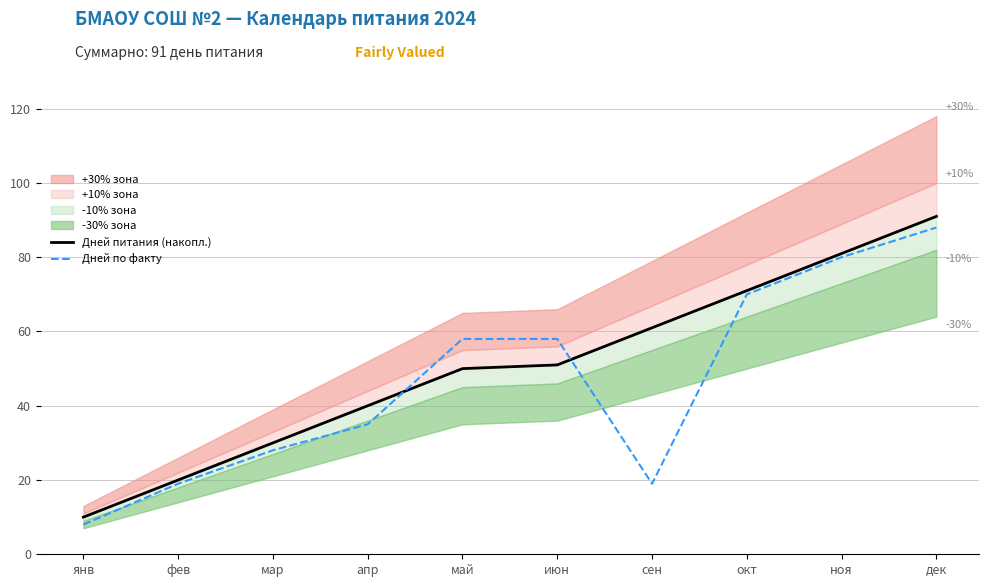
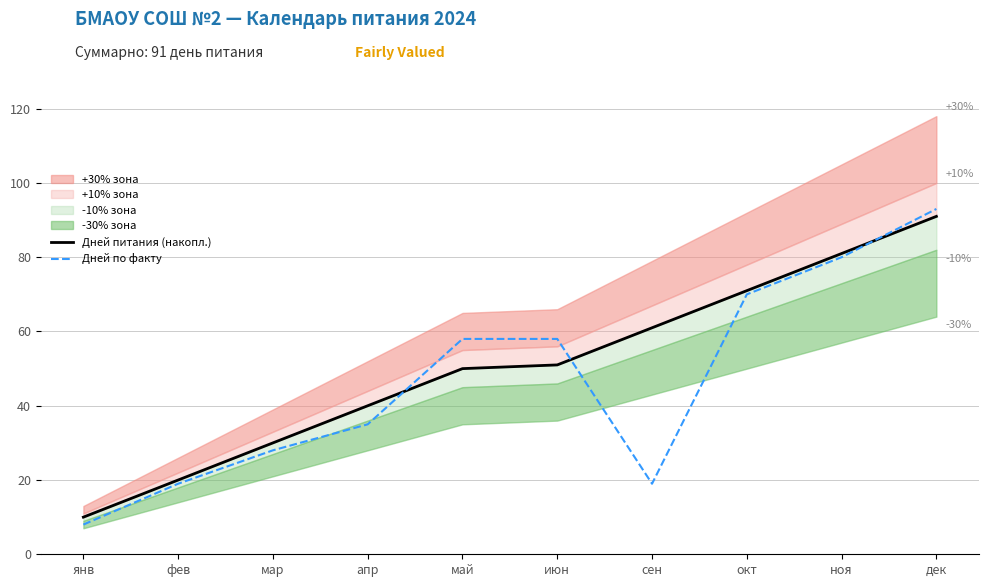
Дней по факту, дек: 88 -> 93
